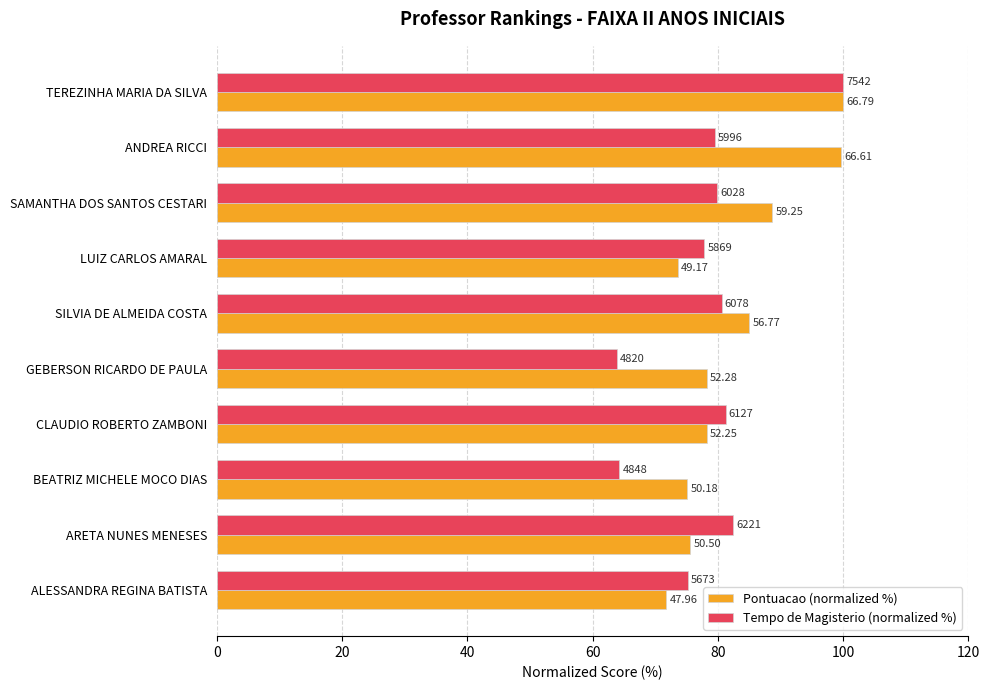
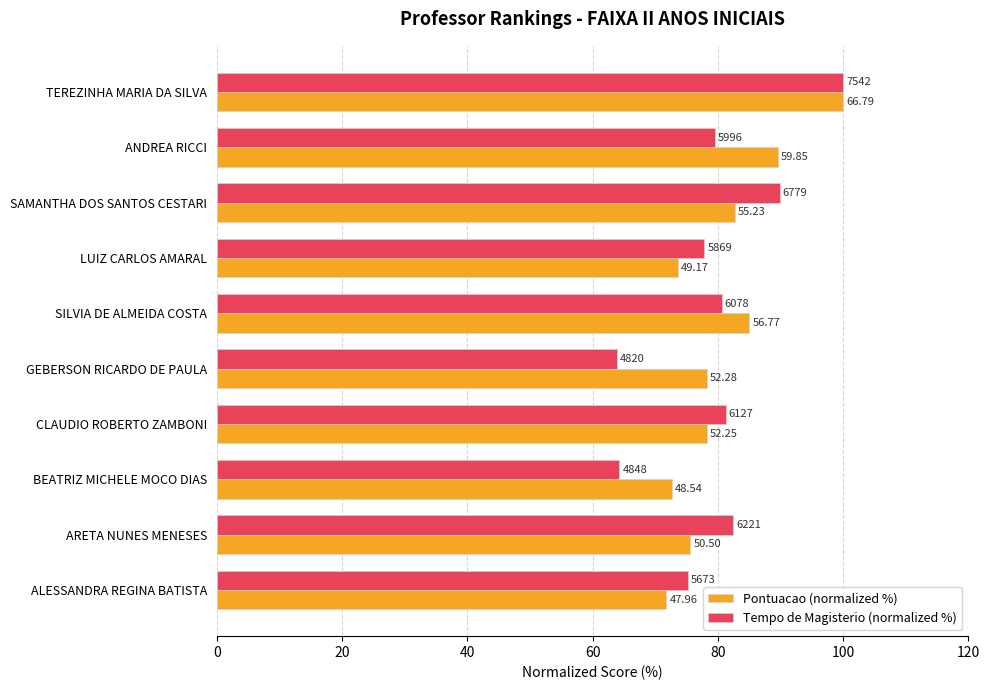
Pontuacao (normalized %), ANDREA RICCI: 66.61 -> 59.85
Tempo de Magisterio (normalized %), SAMANTHA DOS SANTOS CESTARI: 6028 -> 6779
Pontuacao (normalized %), SAMANTHA DOS SANTOS CESTARI: 59.25 -> 55.23
Pontuacao (normalized %), BEATRIZ MICHELE MOCO DIAS: 50.18 -> 48.54
